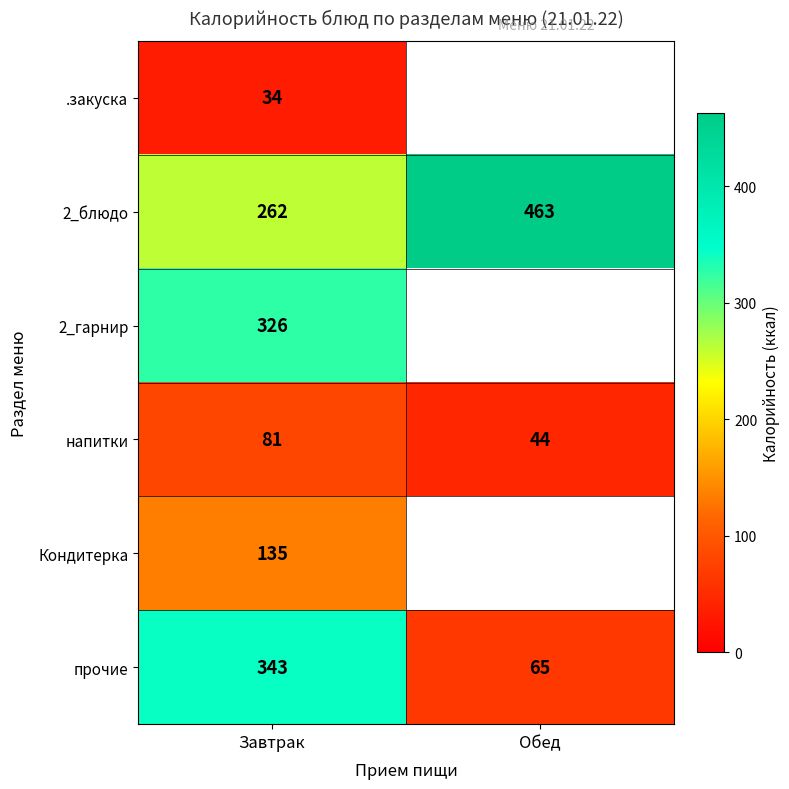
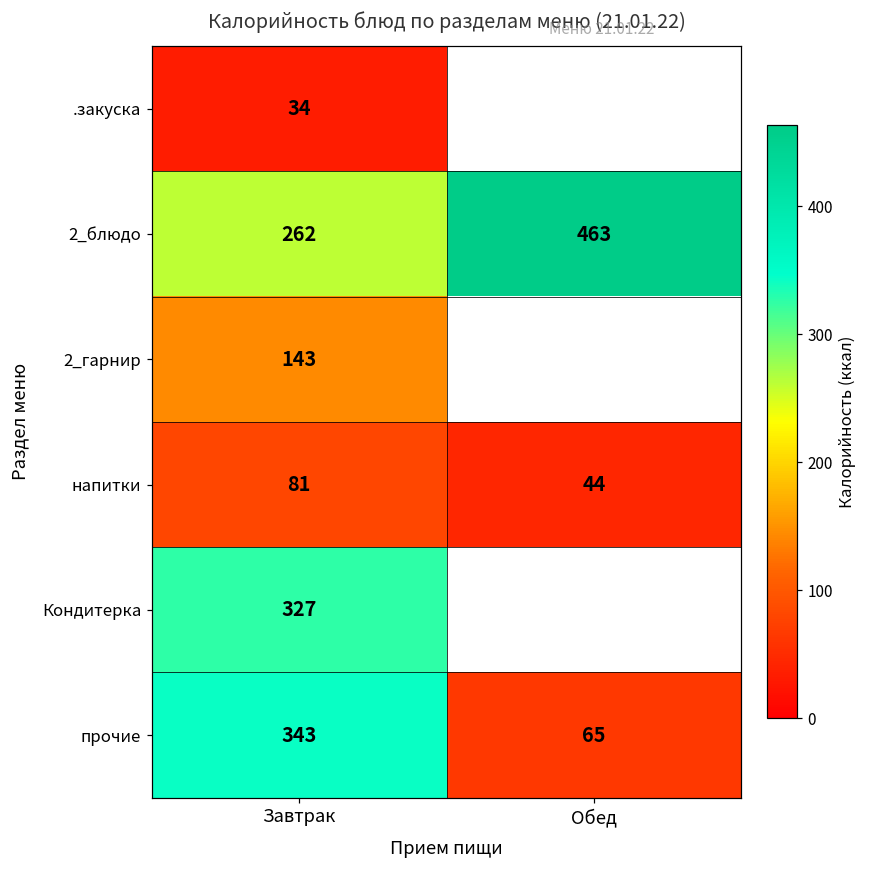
2_гарнир, Завтрак: 326 -> 143
Кондитерка, Завтрак: 135 -> 327
